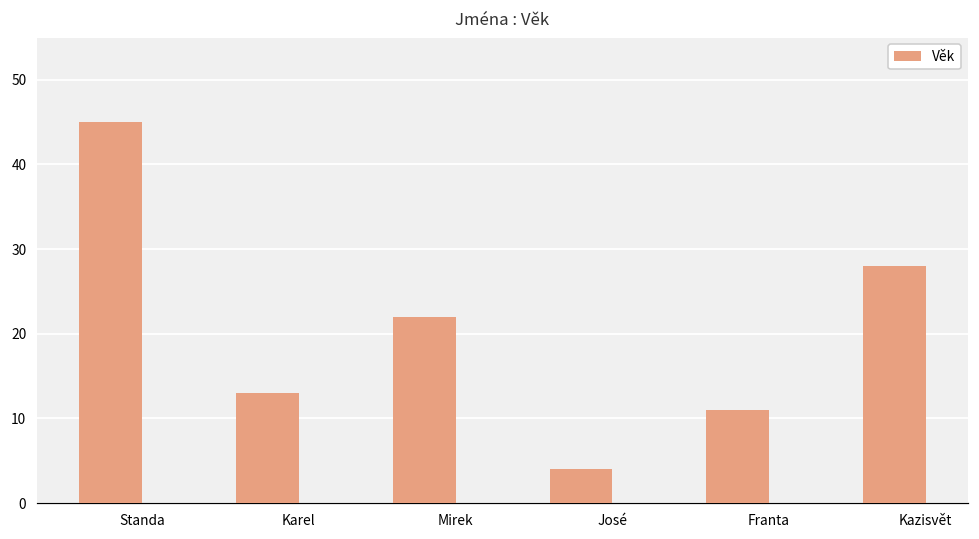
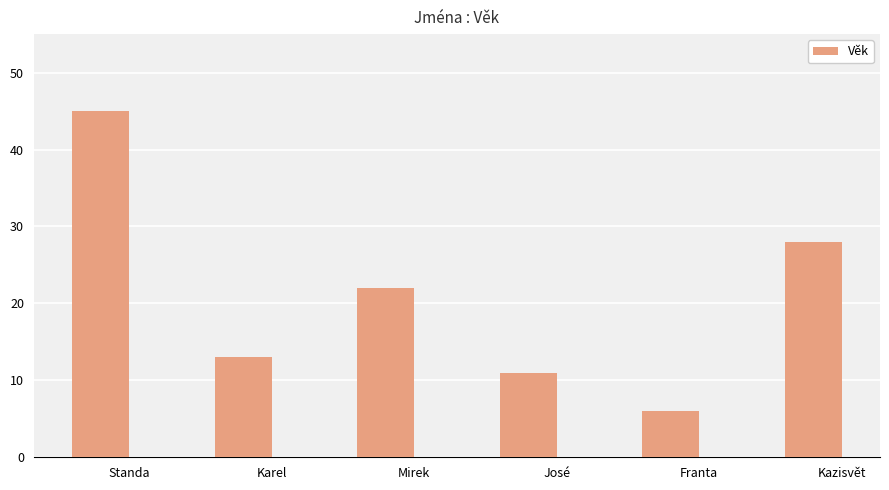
José: 4 -> 11
Franta: 11 -> 6
